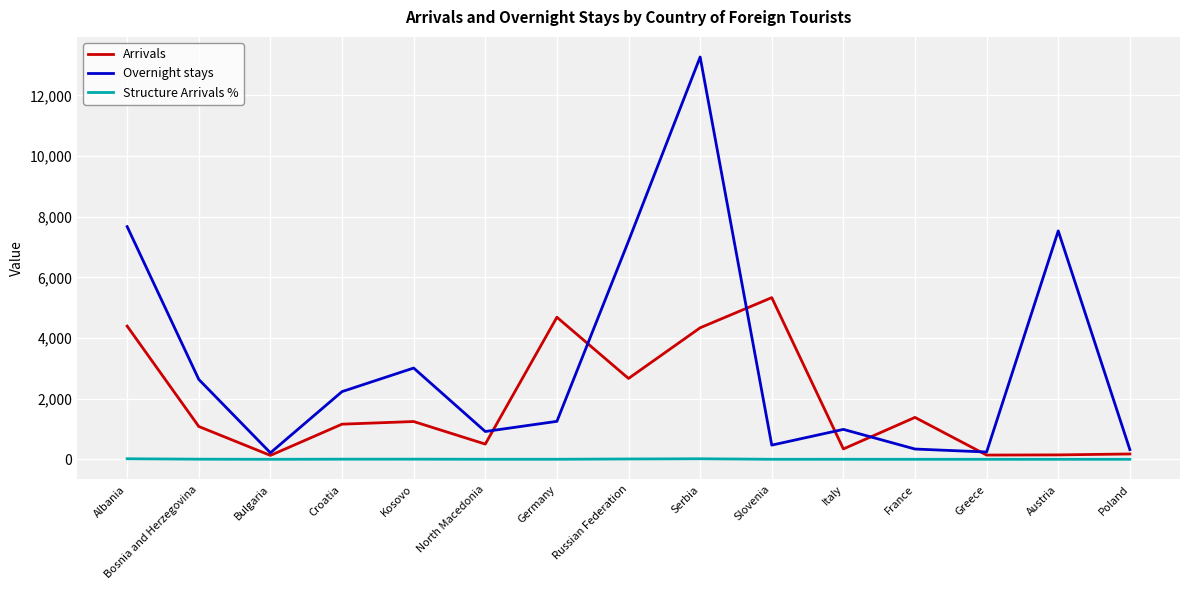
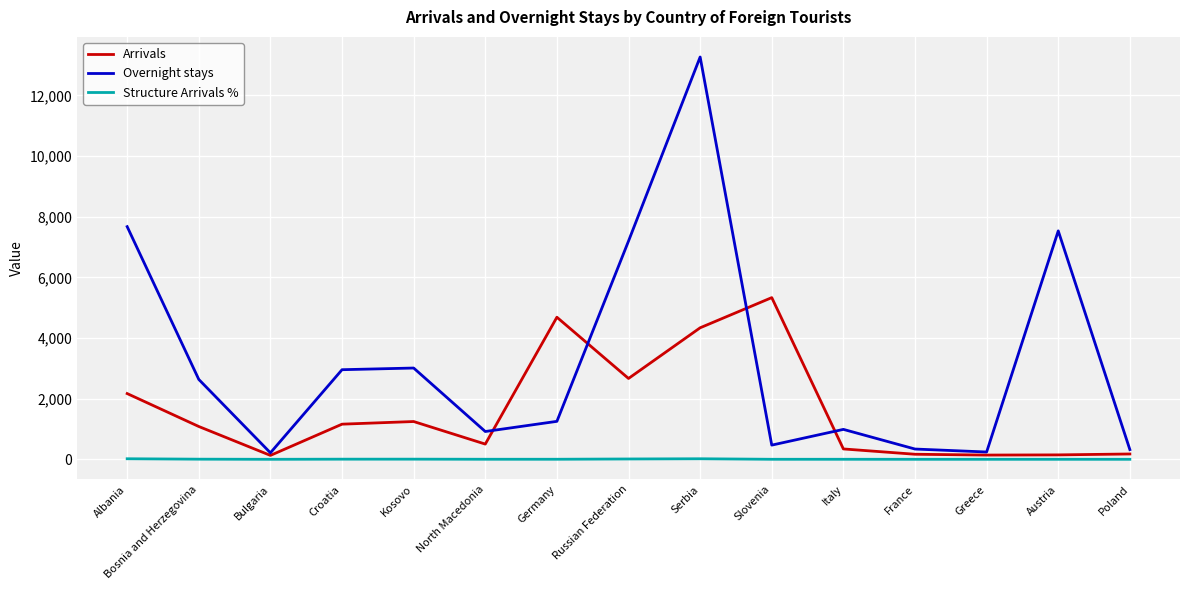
Arrivals, Albania: 4,400 -> 2,200
Overnight stays, Croatia: 2,200 -> 3,000
Arrivals, France: 1,400 -> 200
